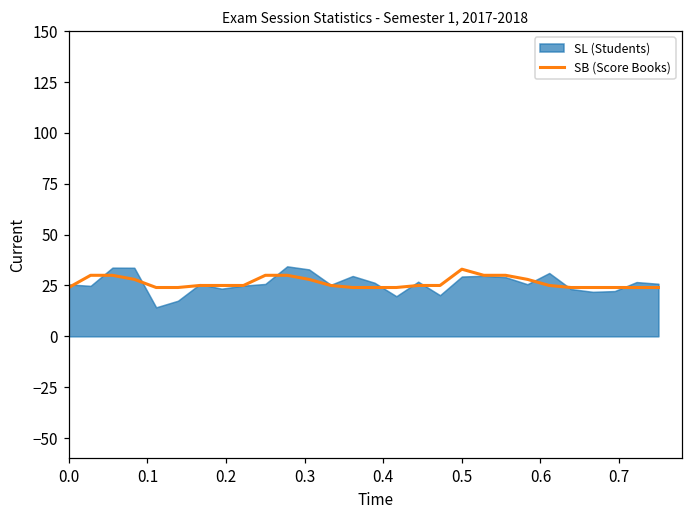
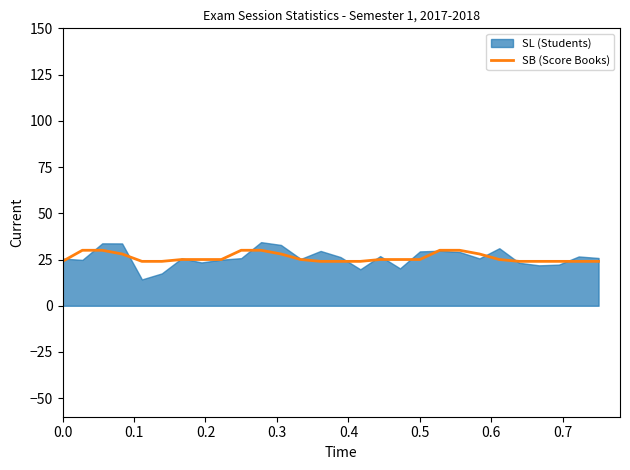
SB (Score Books), 0.5: 33 -> 25
